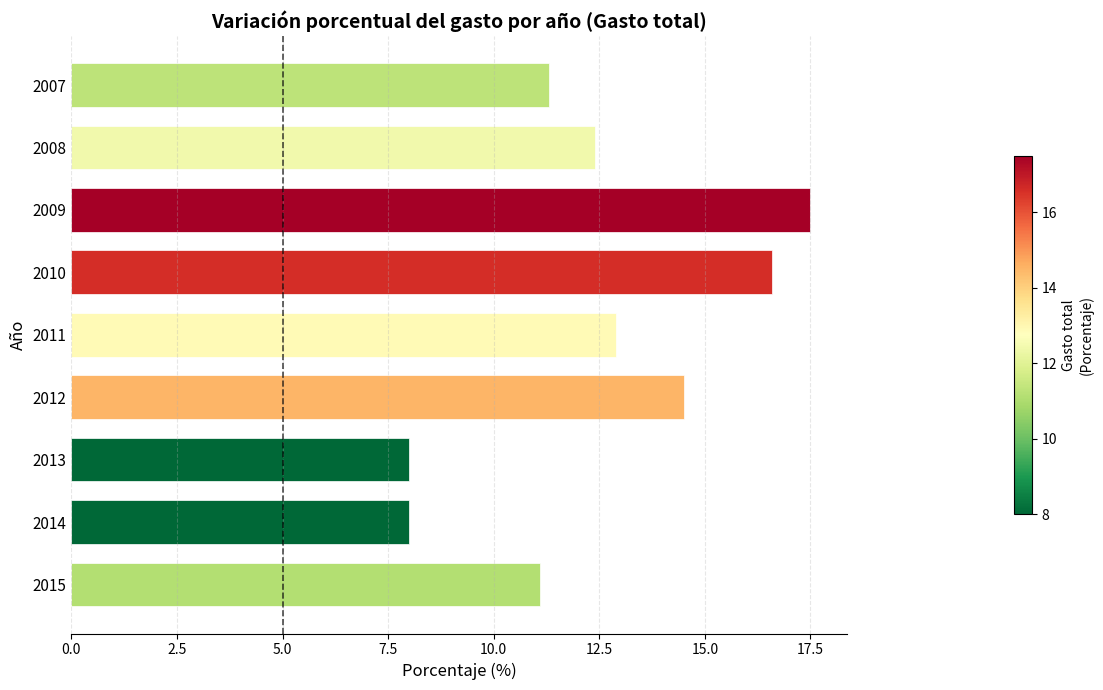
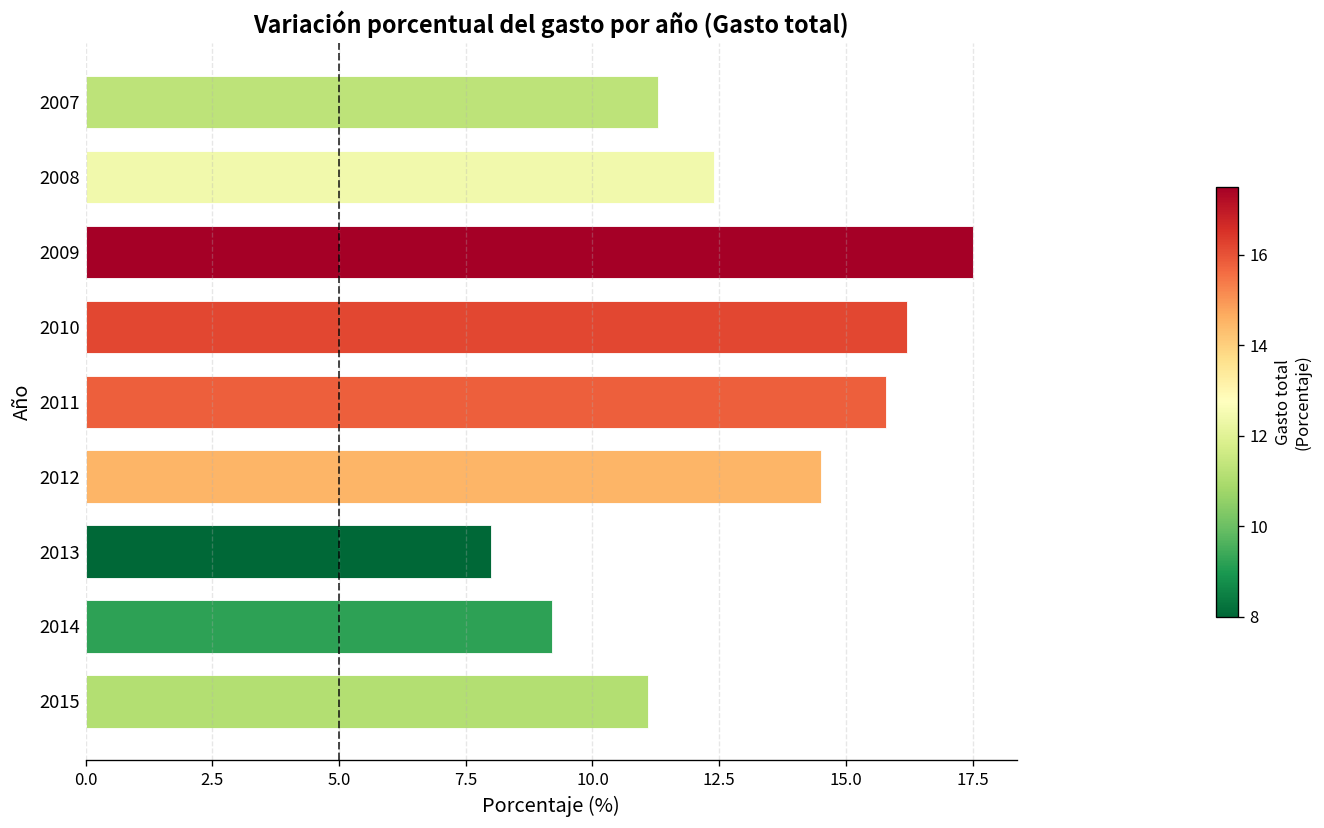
2010: 16.6 -> 16.2
2011: 12.9 -> 15.8
2014: 8.0 -> 9.2
